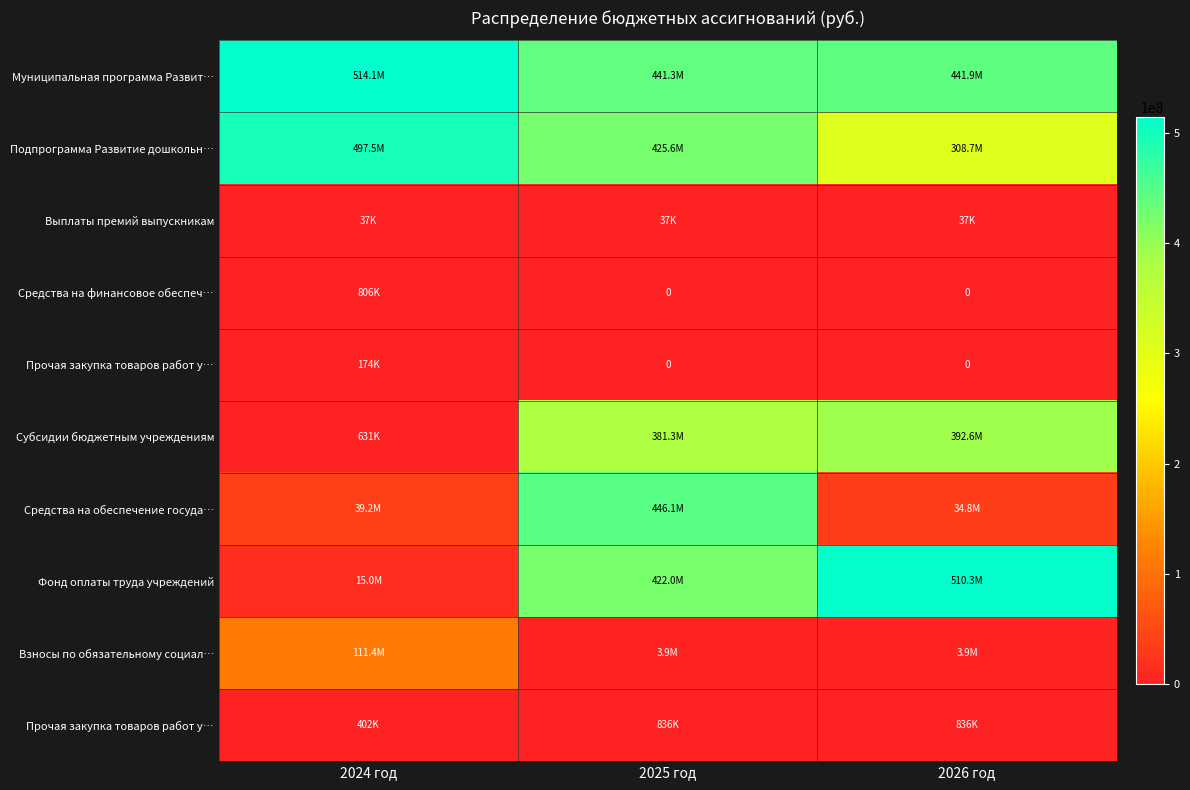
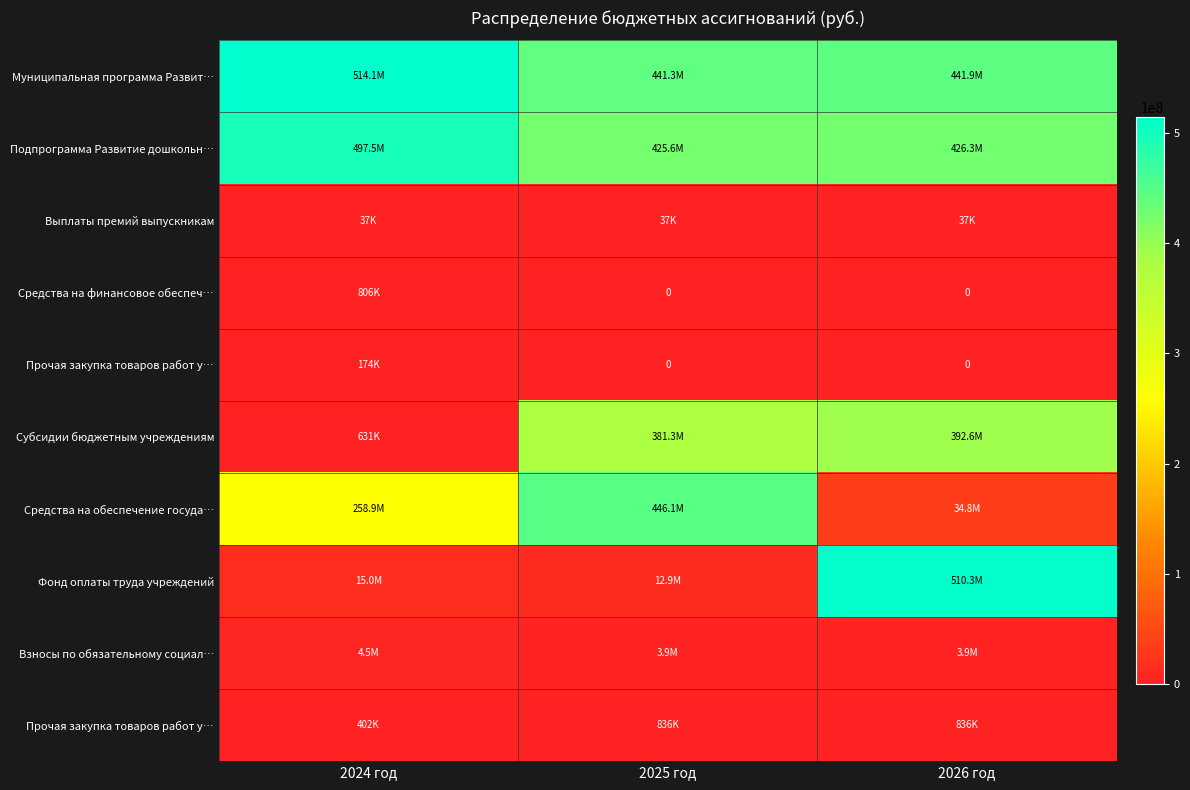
Подпрограмма Развитие дошкольн…, 2026 год: 308.7M -> 426.3M
Средства на обеспечение госуда…, 2024 год: 39.2M -> 258.9M
Фонд оплаты труда учреждений, 2025 год: 422.0M -> 12.9M
Взносы по обязательному социал…, 2024 год: 111.4M -> 4.5M
